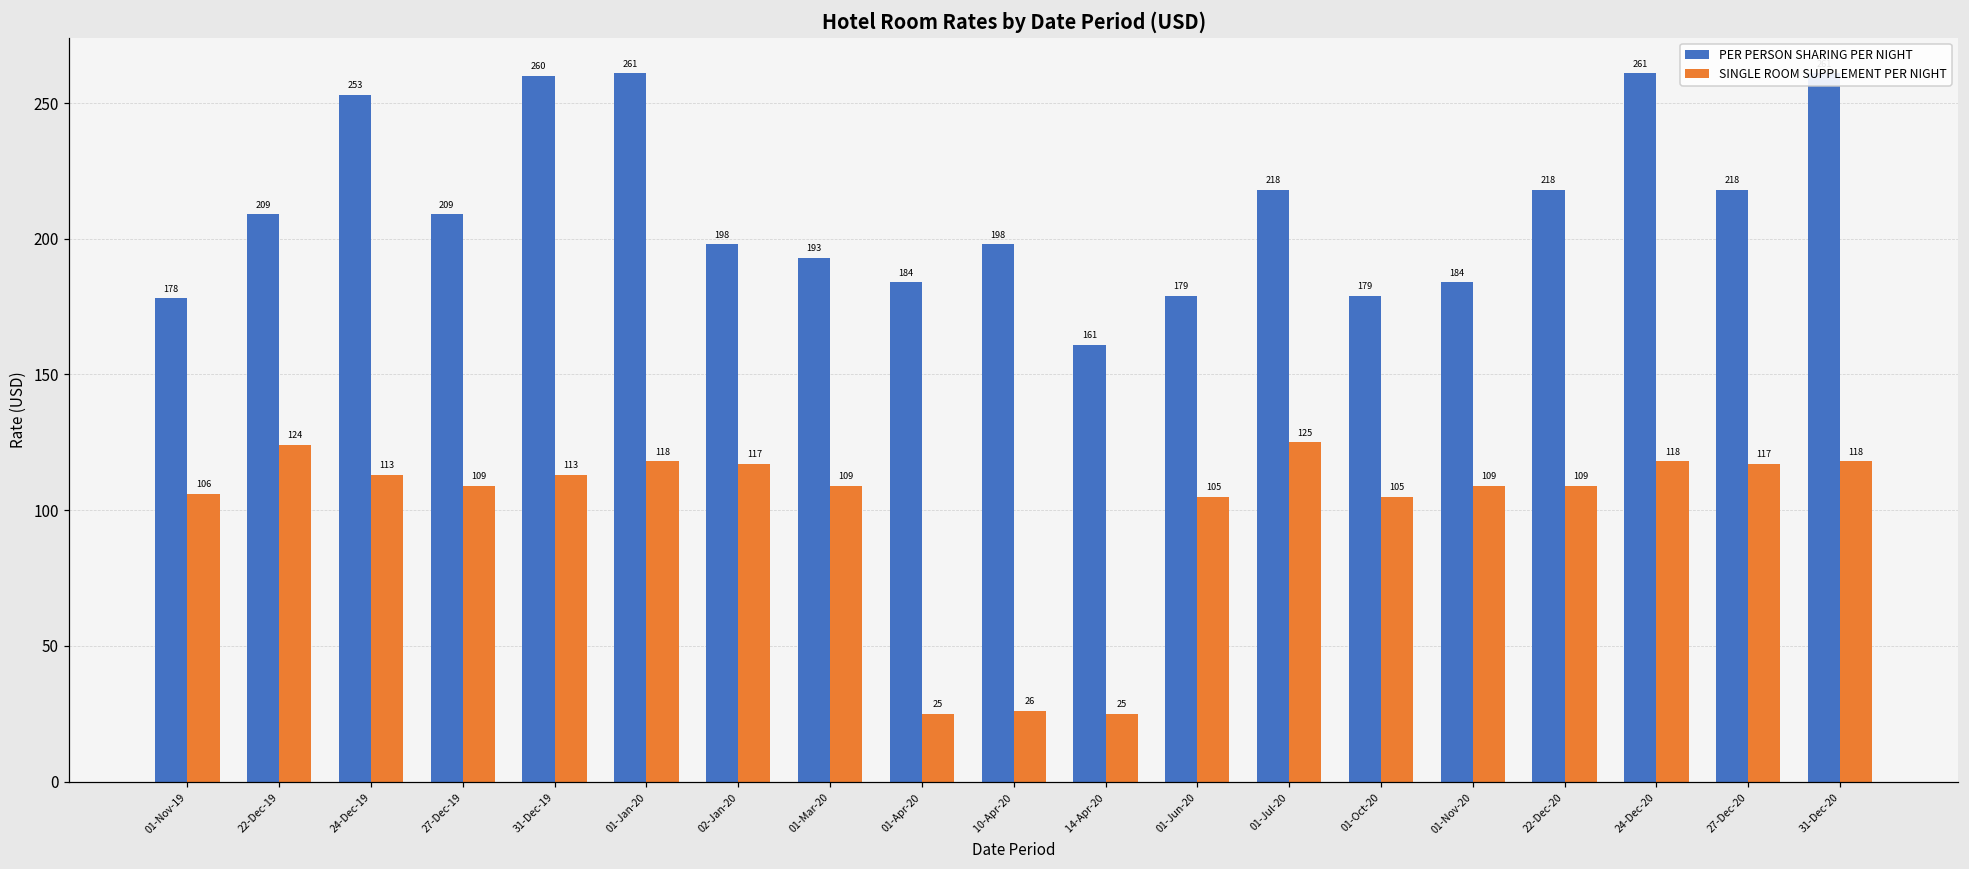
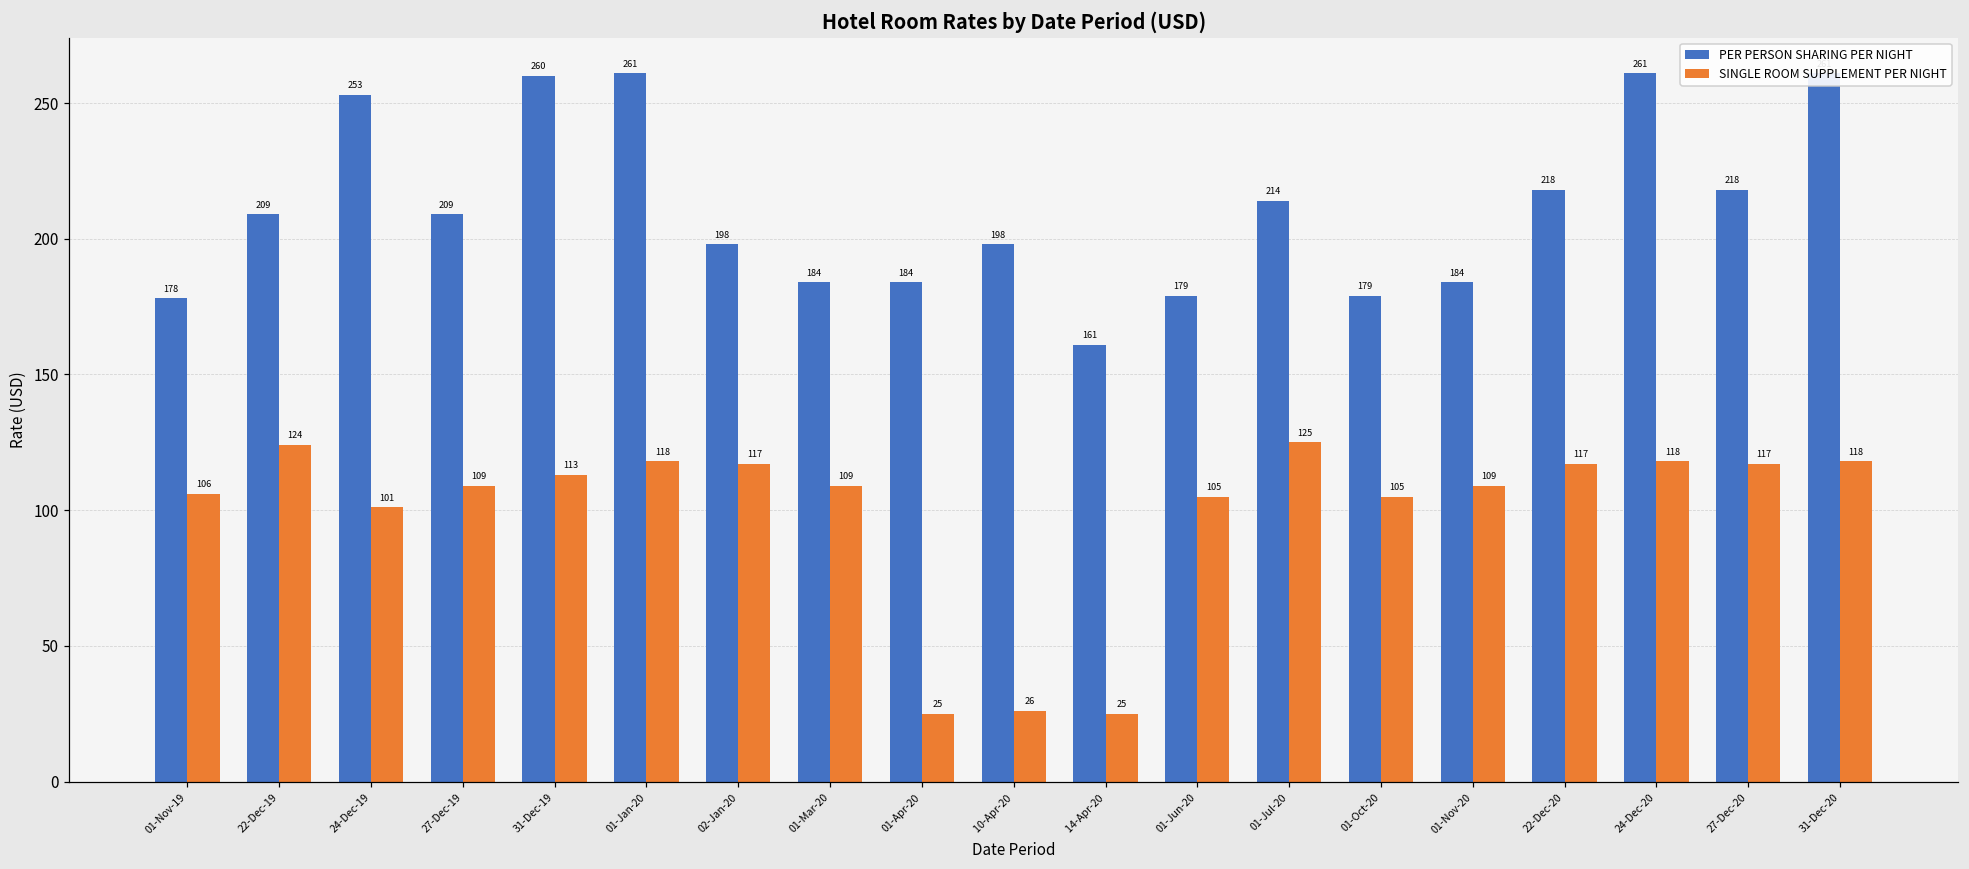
SINGLE ROOM SUPPLEMENT PER NIGHT, 24-Dec-19: 113 -> 101
PER PERSON SHARING PER NIGHT, 01-Mar-20: 193 -> 184
PER PERSON SHARING PER NIGHT, 01-Jul-20: 218 -> 214
SINGLE ROOM SUPPLEMENT PER NIGHT, 22-Dec-20: 109 -> 117
